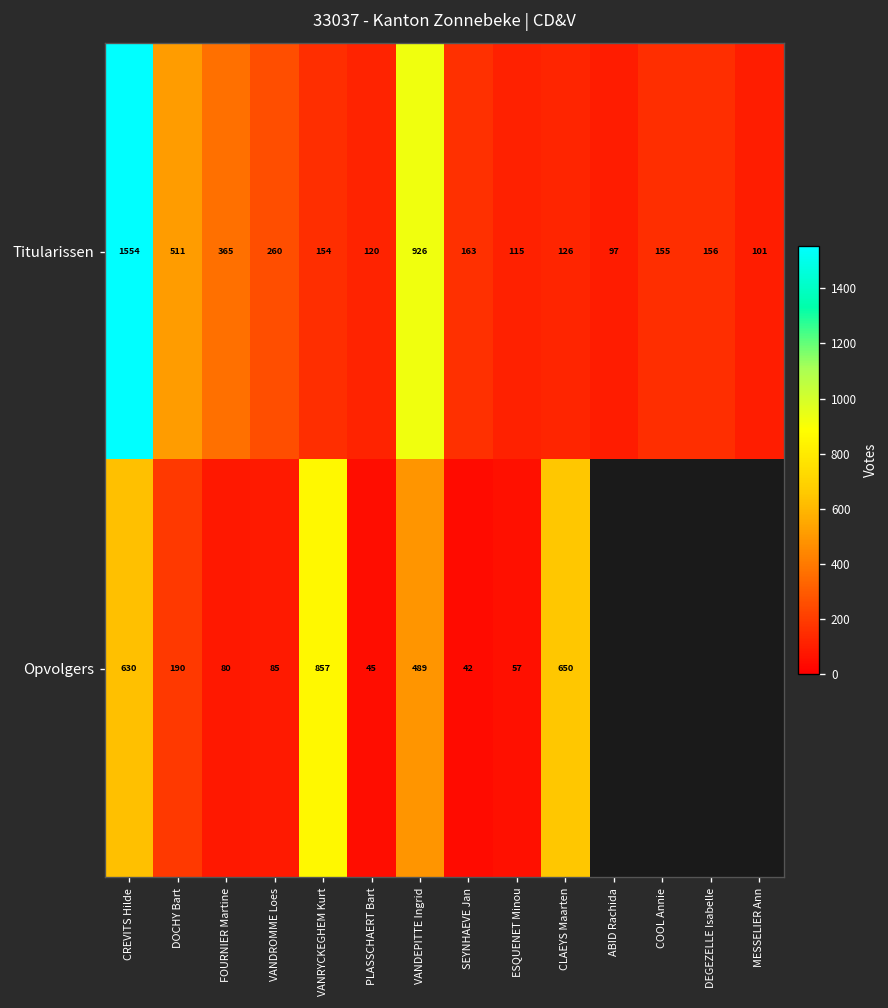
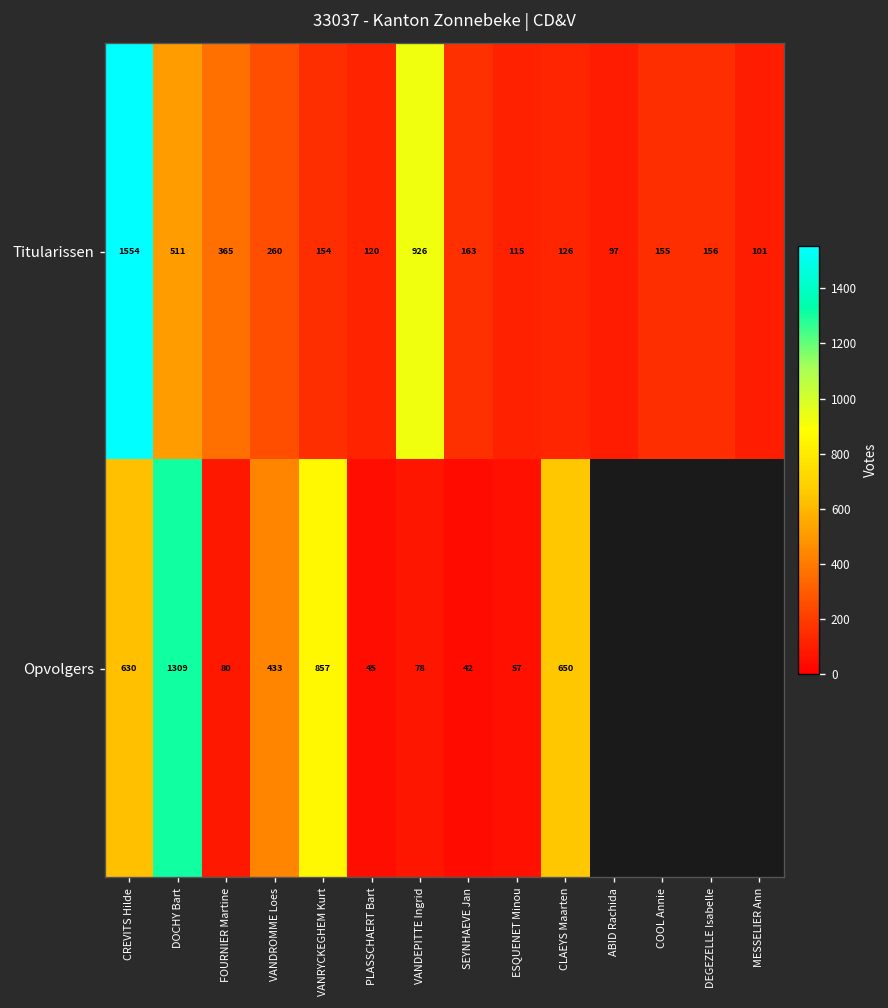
Opvolgers, DOCHY Bart: 190 -> 1309
Opvolgers, VANDROMME Loes: 85 -> 433
Opvolgers, VANDEPITTE Ingrid: 489 -> 78
